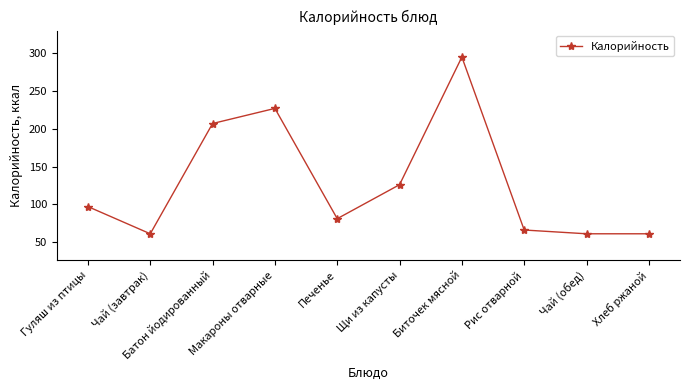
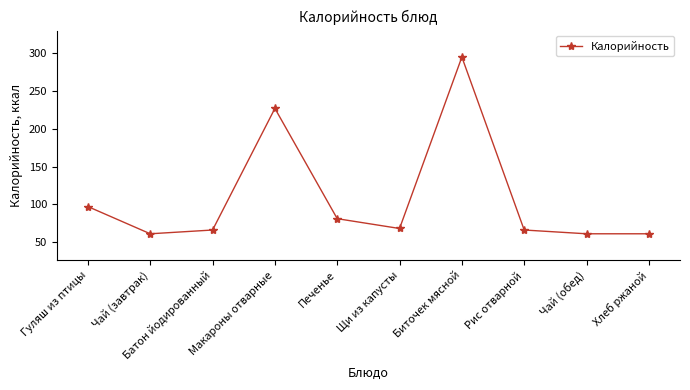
Батон йодированный: 210 -> 70
Щи из капусты: 130 -> 70
